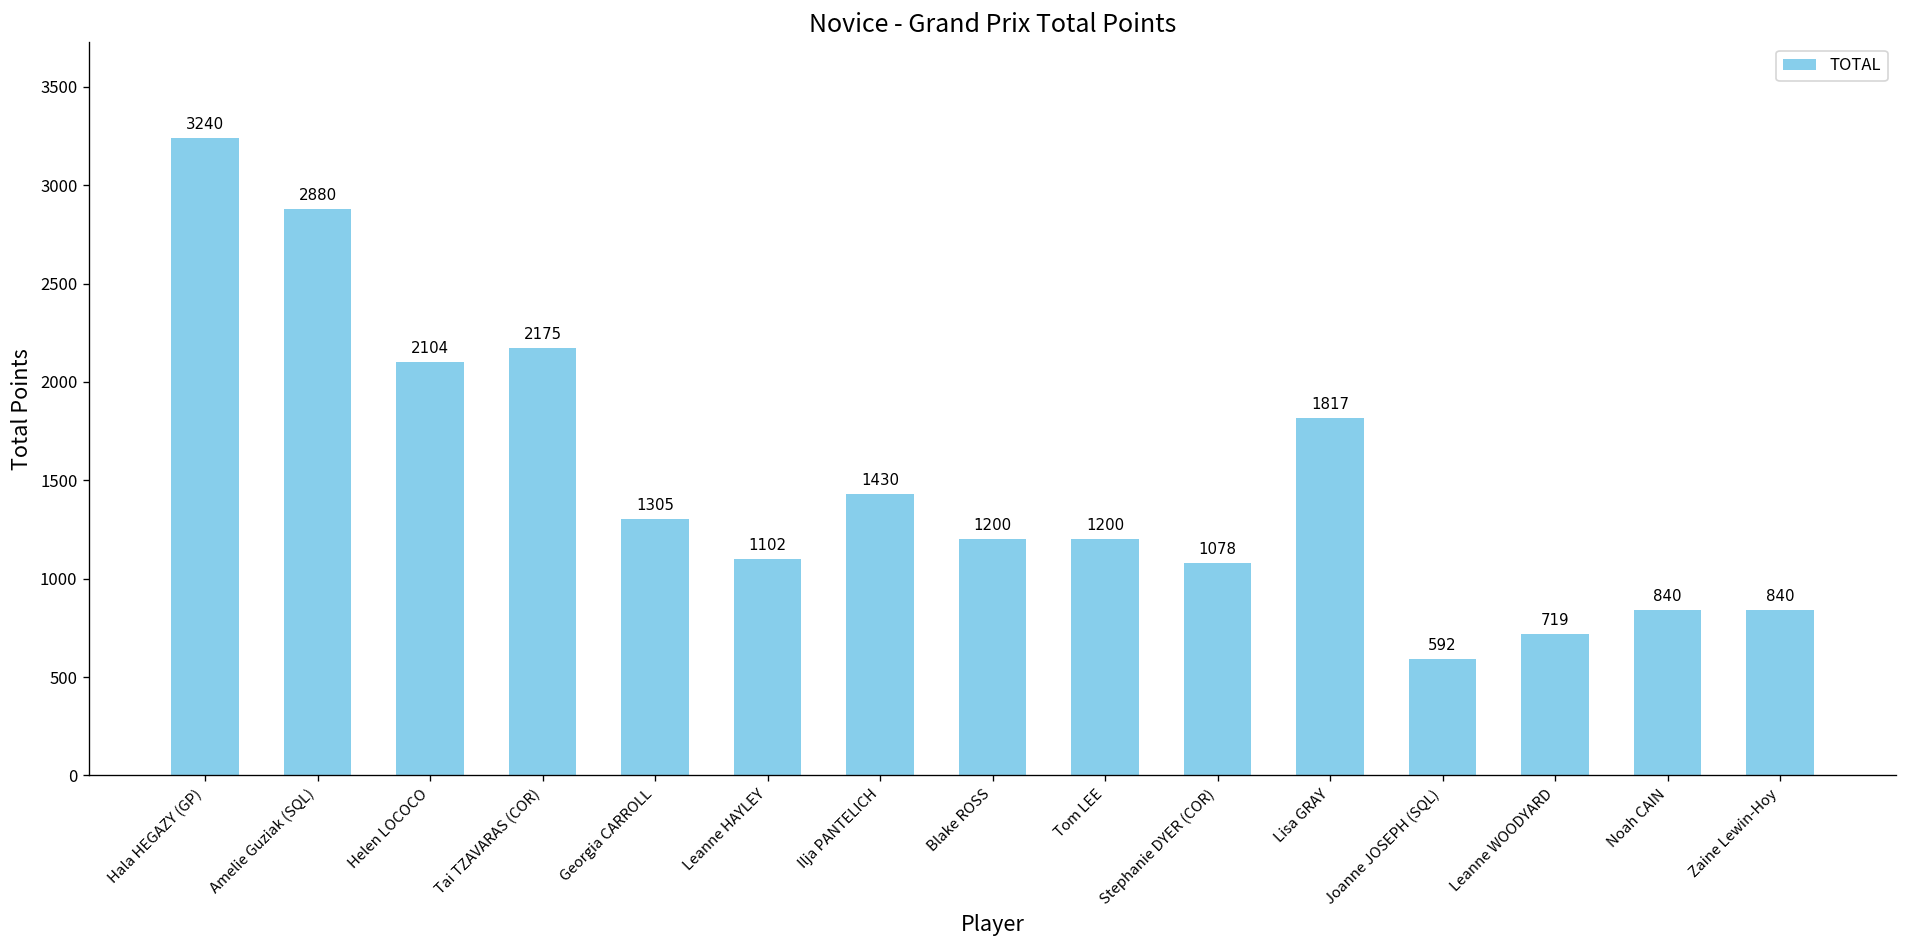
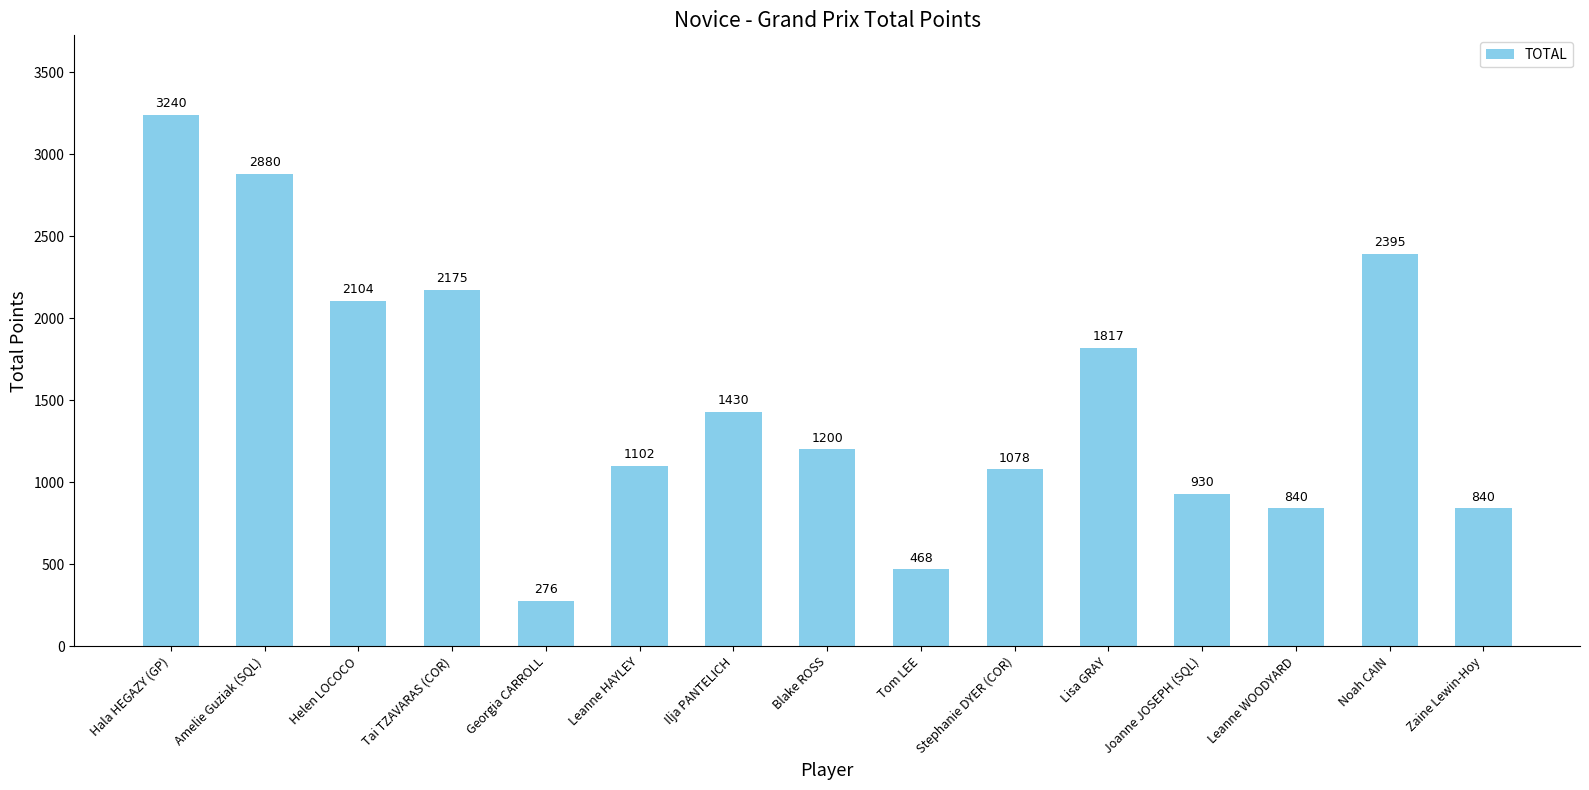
Georgia CARROLL: 1305 -> 276
Tom LEE: 1200 -> 468
Joanne JOSEPH (SQL): 592 -> 930
Leanne WOODYARD: 719 -> 840
Noah CAIN: 840 -> 2395
